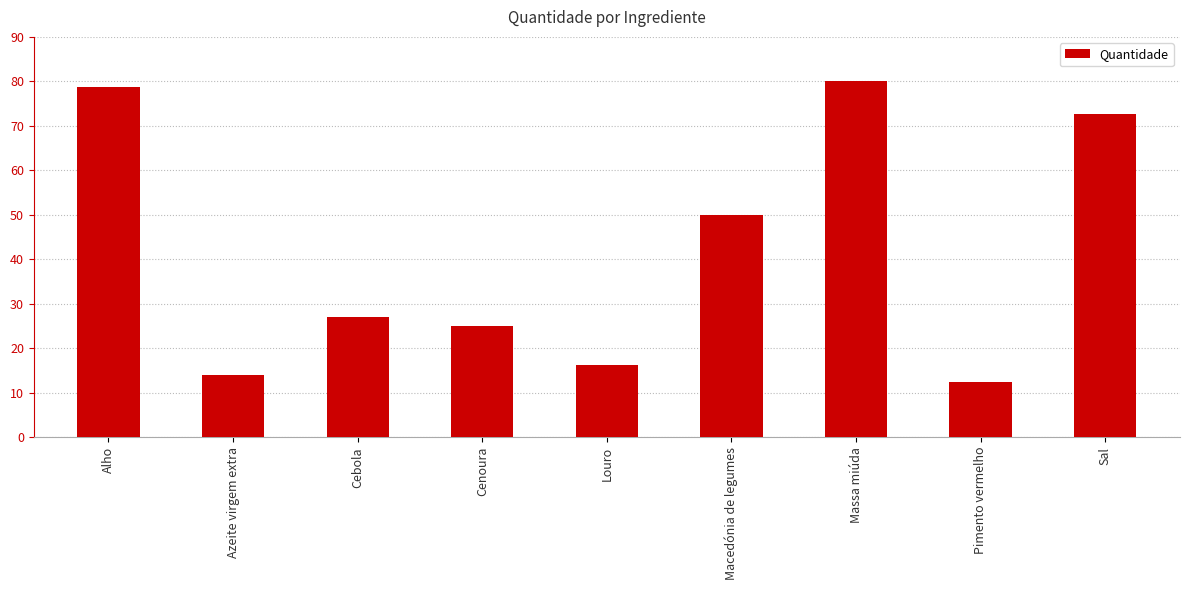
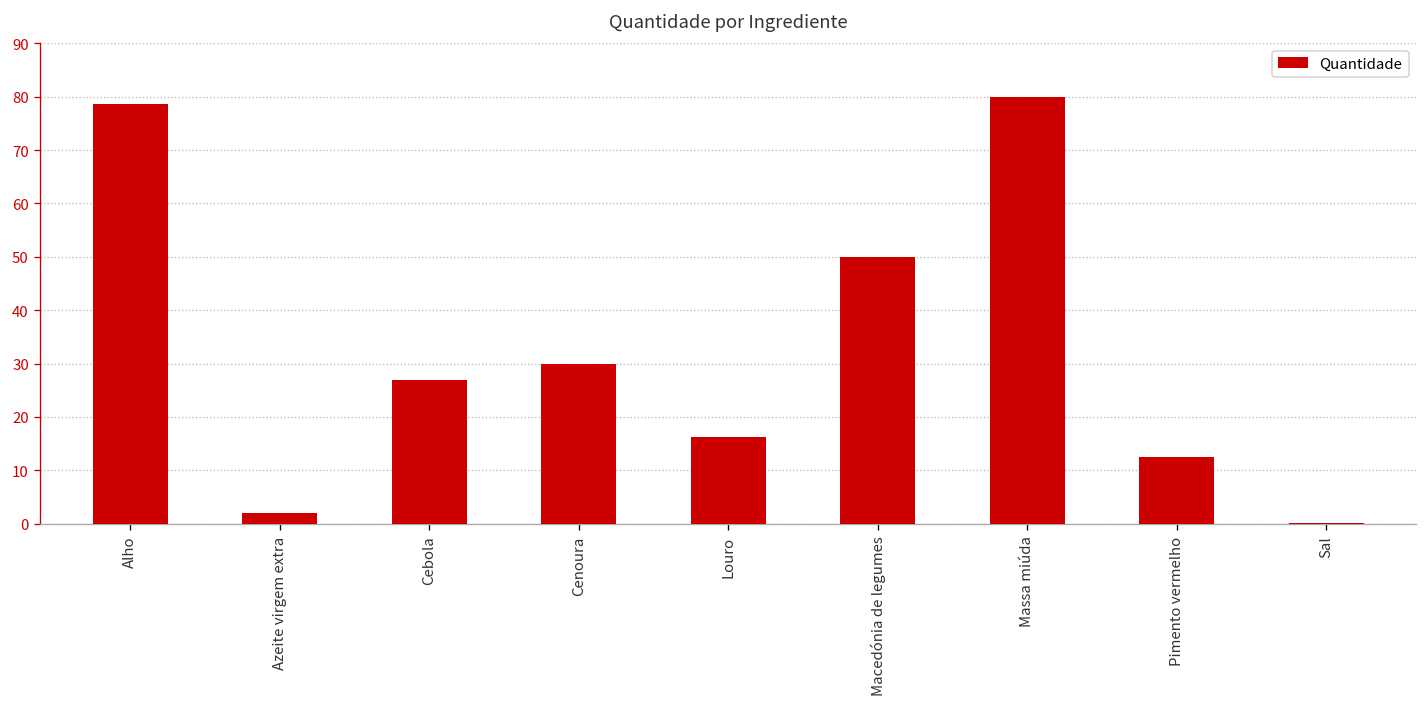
Azeite virgem extra: 14 -> 2
Cenoura: 25 -> 30
Sal: 73 -> 0
